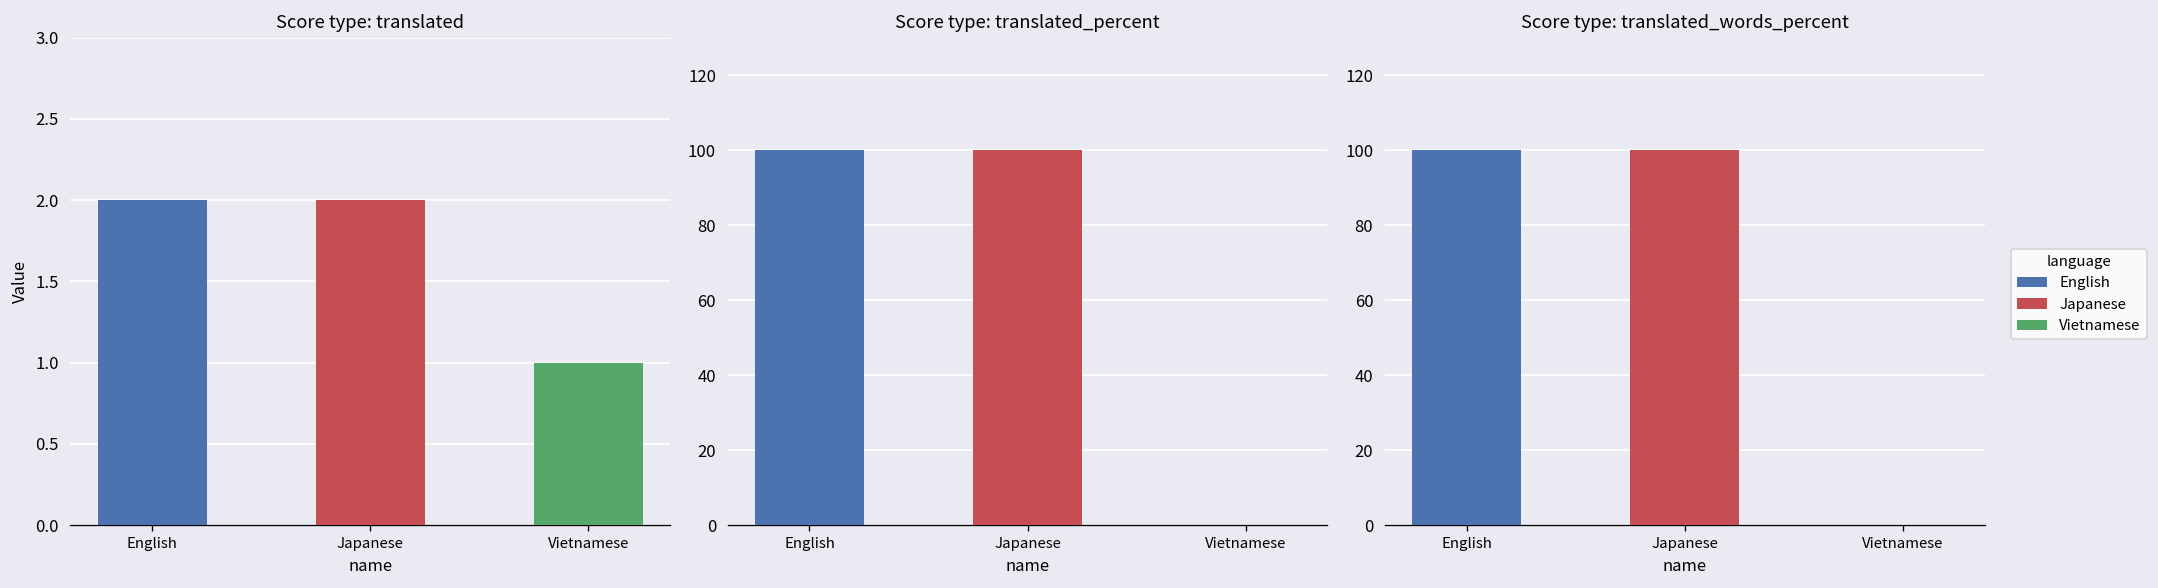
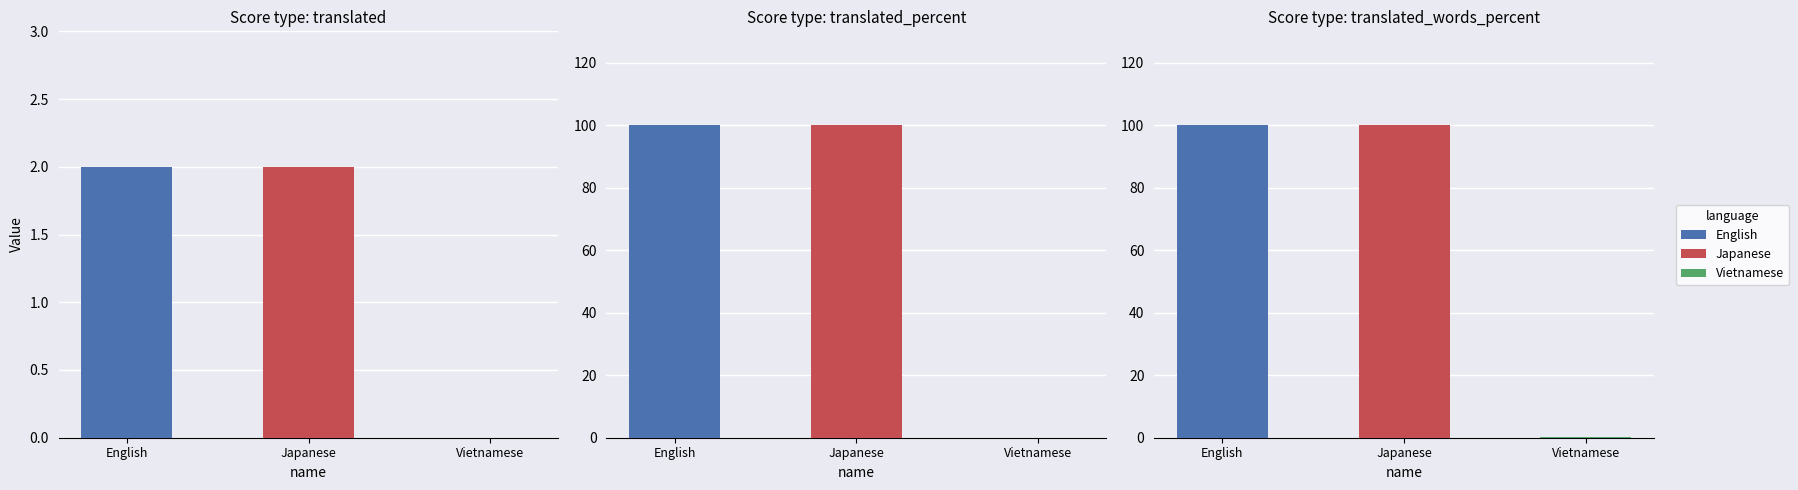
Score type: translated, Vietnamese: 1 -> 0
